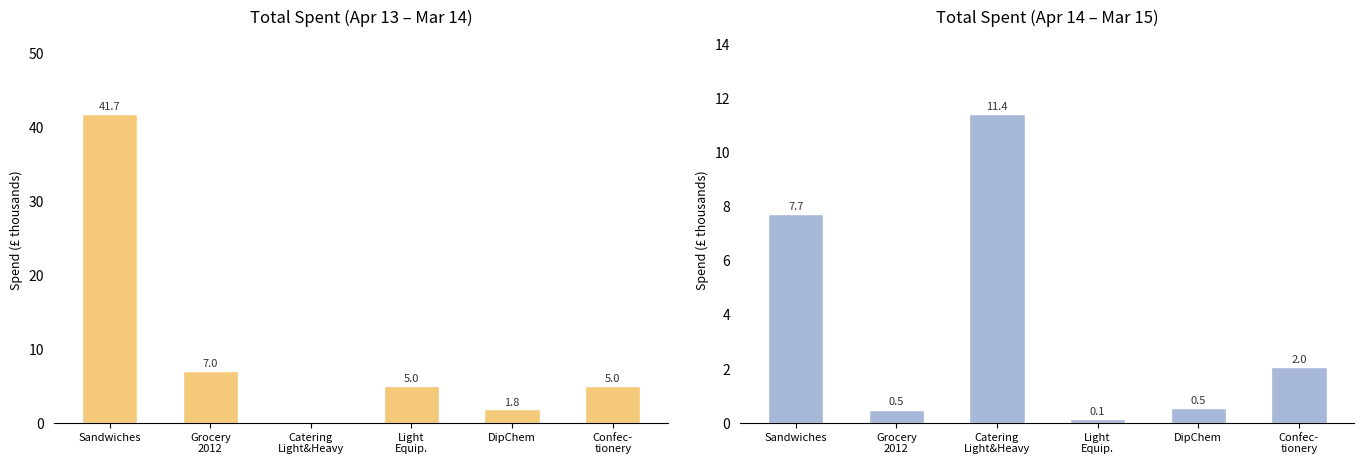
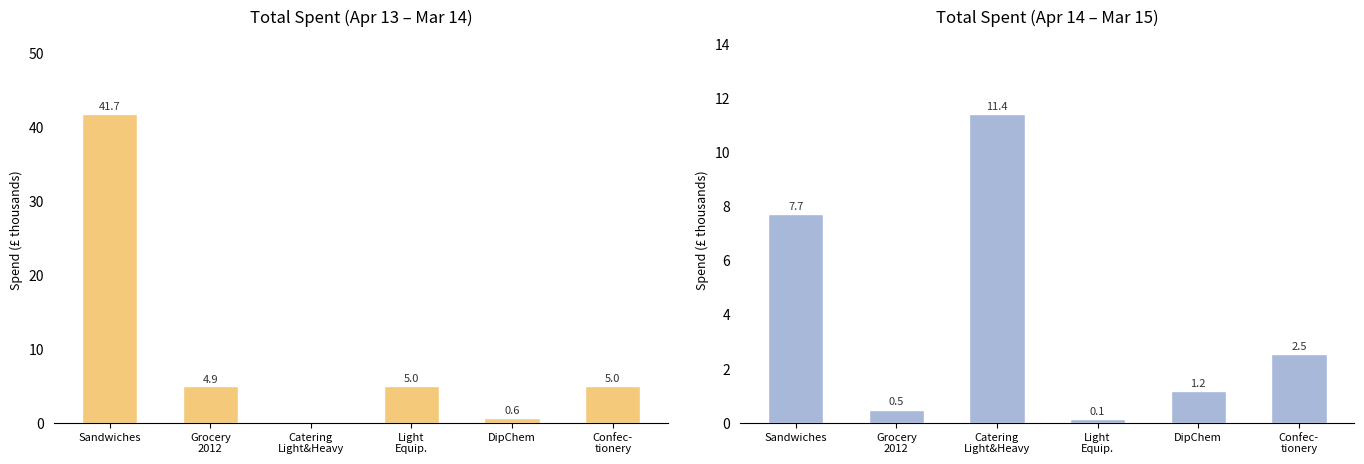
Total Spent (Apr 13 – Mar 14), Grocery 2012: 7.0 -> 4.9
Total Spent (Apr 13 – Mar 14), DipChem: 1.8 -> 0.6
Total Spent (Apr 14 – Mar 15), DipChem: 0.5 -> 1.2
Total Spent (Apr 14 – Mar 15), Confec- tionery: 2.0 -> 2.5
